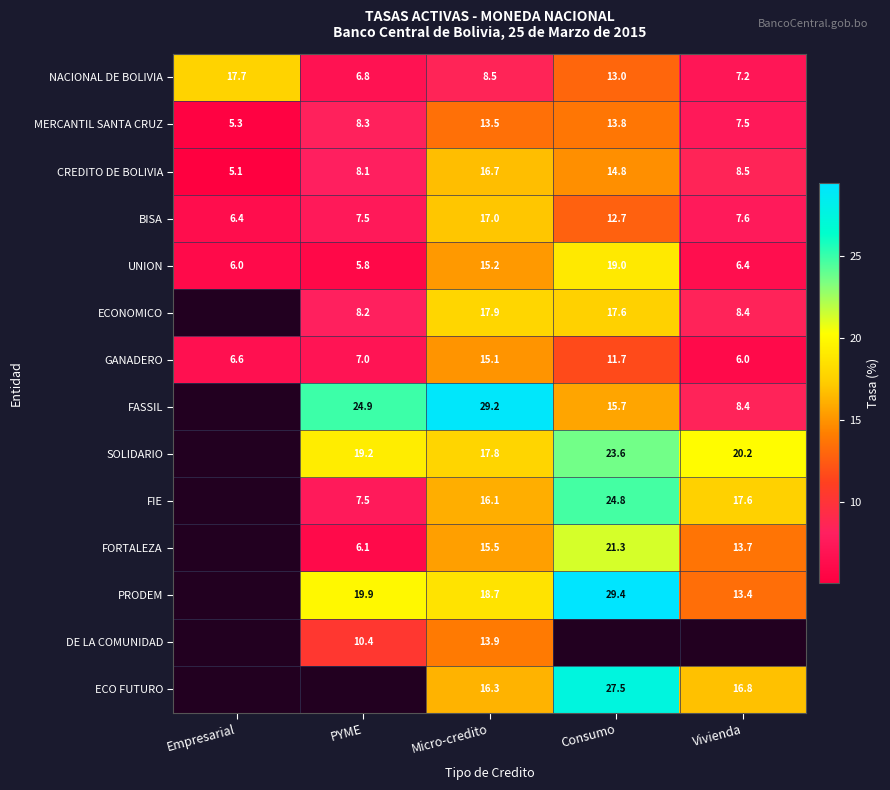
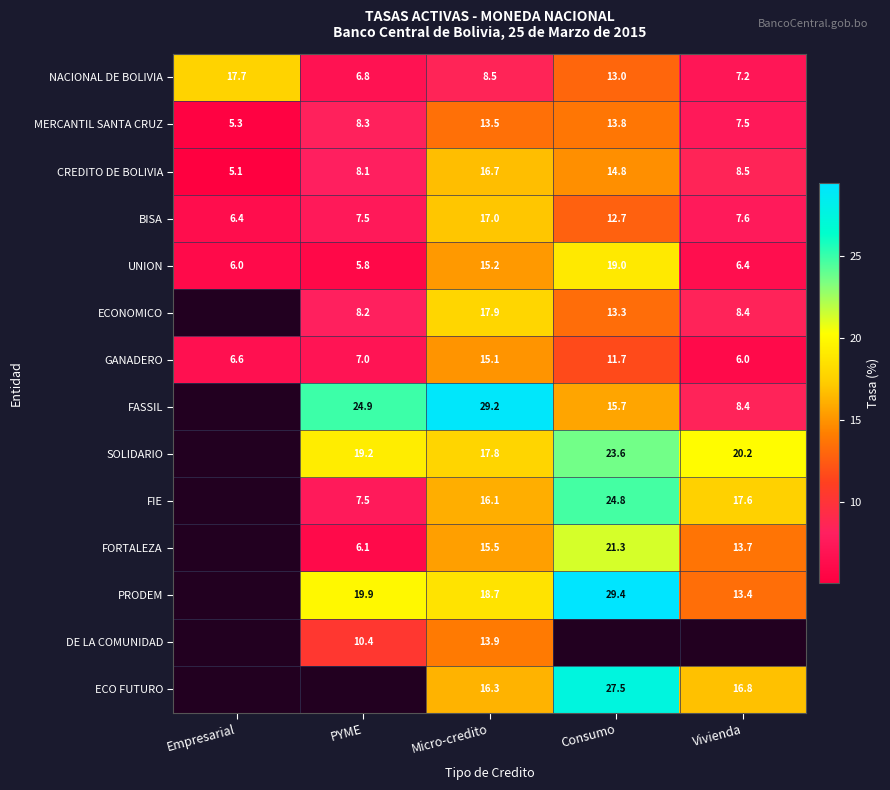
ECONOMICO, Consumo: 17.6 -> 13.3
